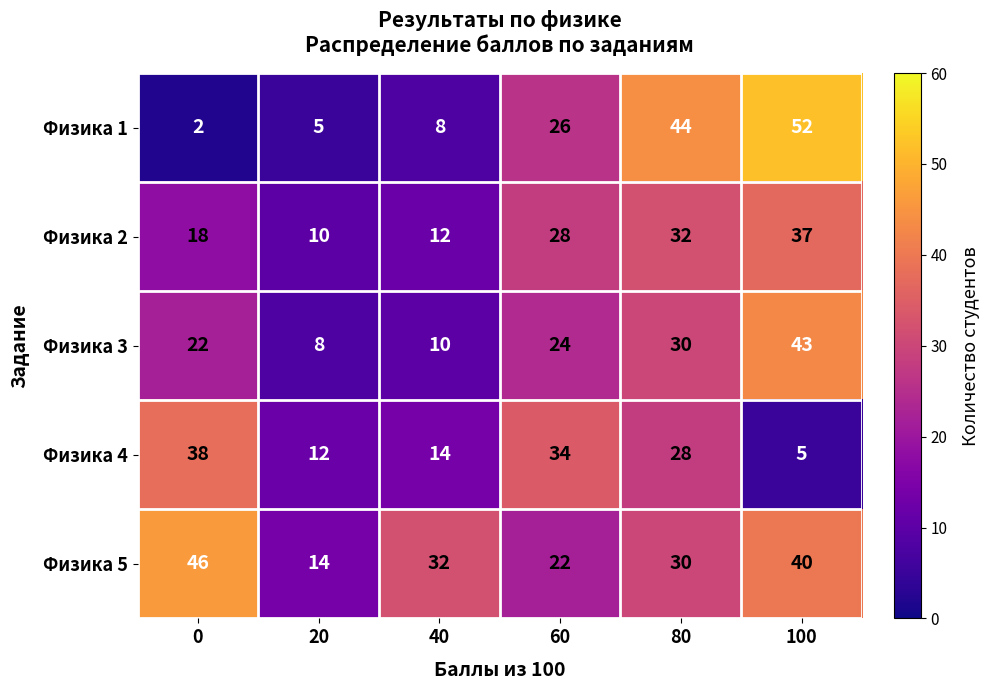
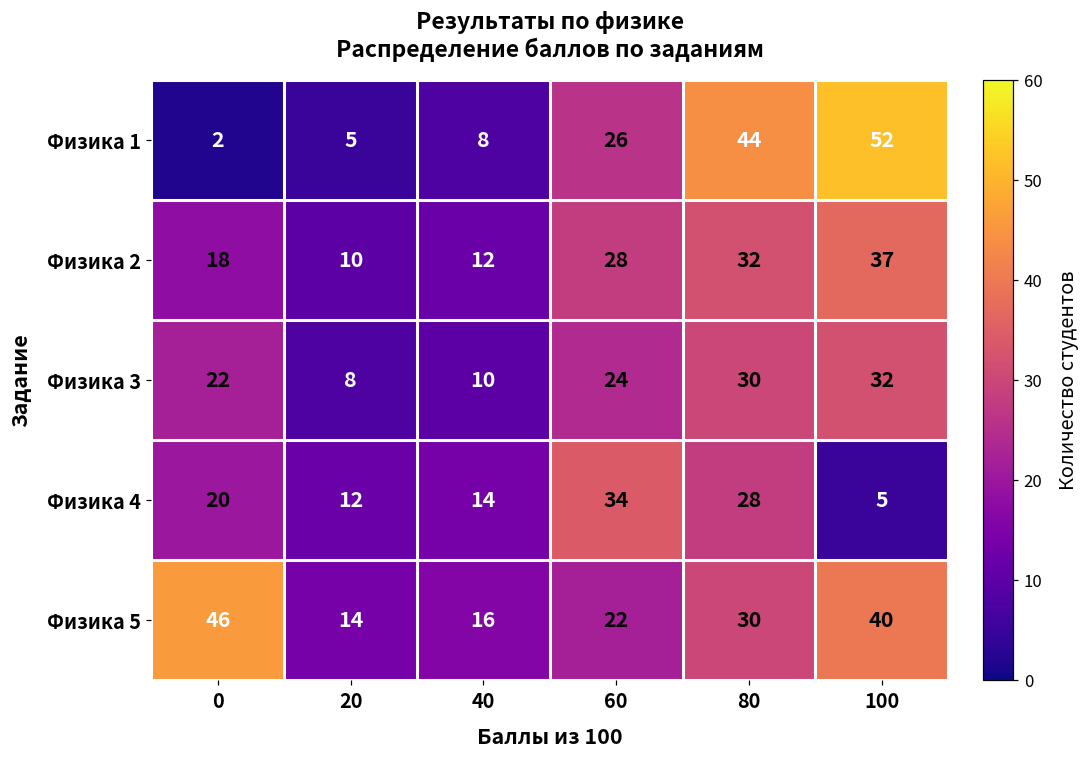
Физика 3, 100: 43 -> 32
Физика 4, 0: 38 -> 20
Физика 5, 40: 32 -> 16
